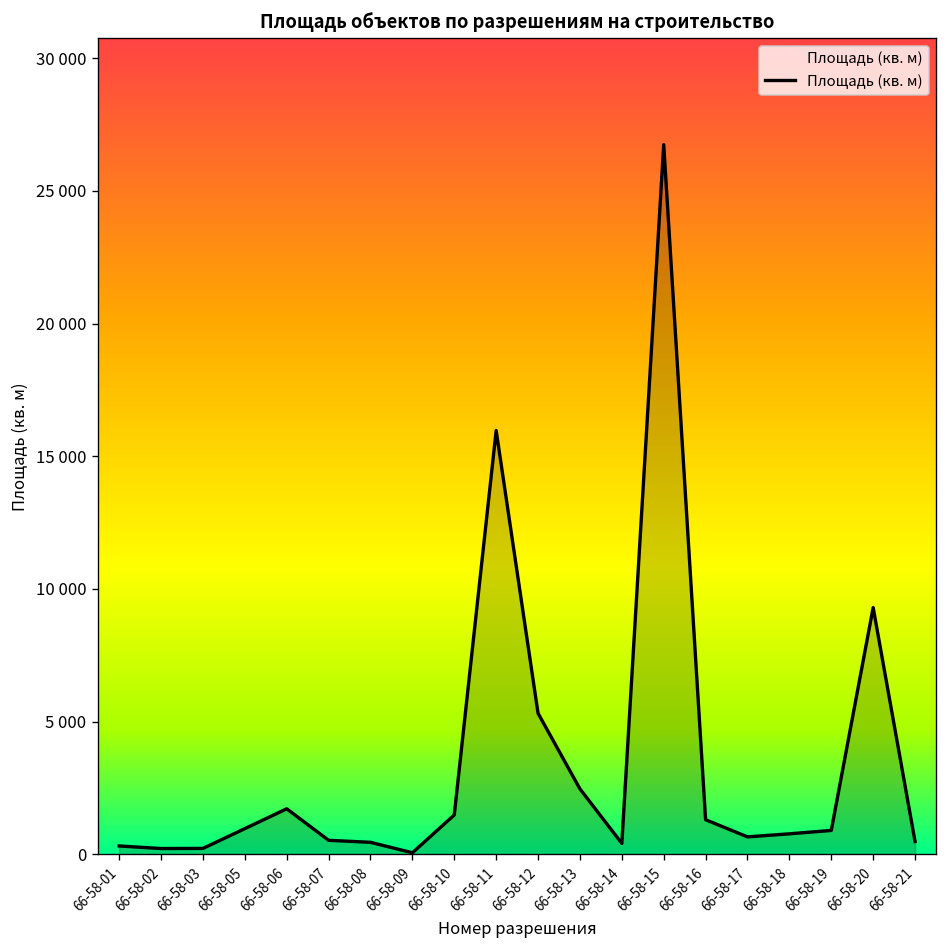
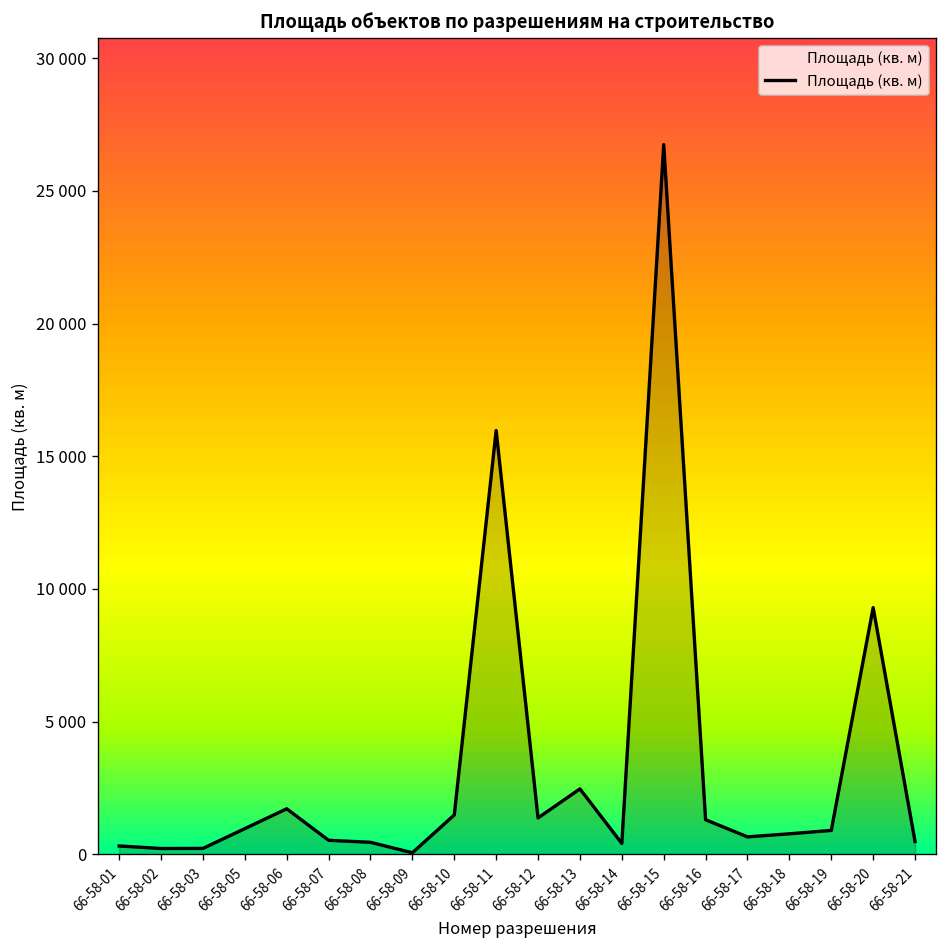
66-58-12: 5300 -> 1400
